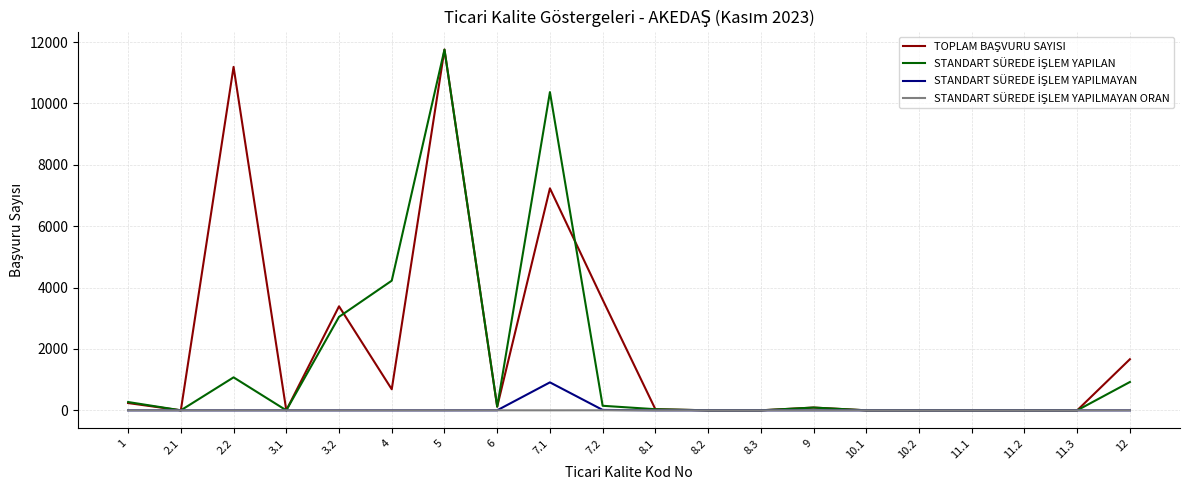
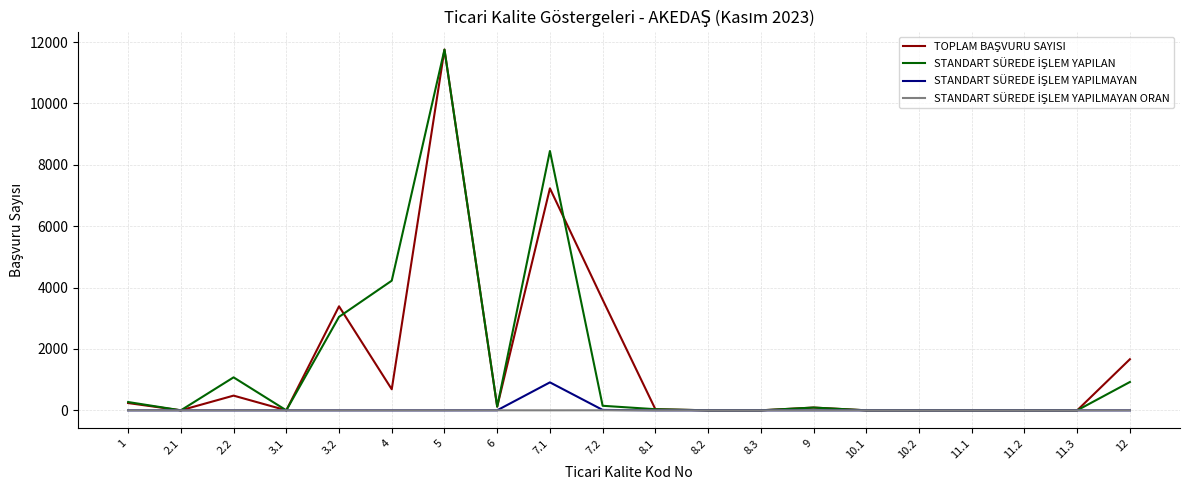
TOPLAM BAŞVURU SAYISI, 2.2: 11200 -> 500
STANDART SÜREDE İŞLEM YAPILAN, 7.1: 10400 -> 8400
